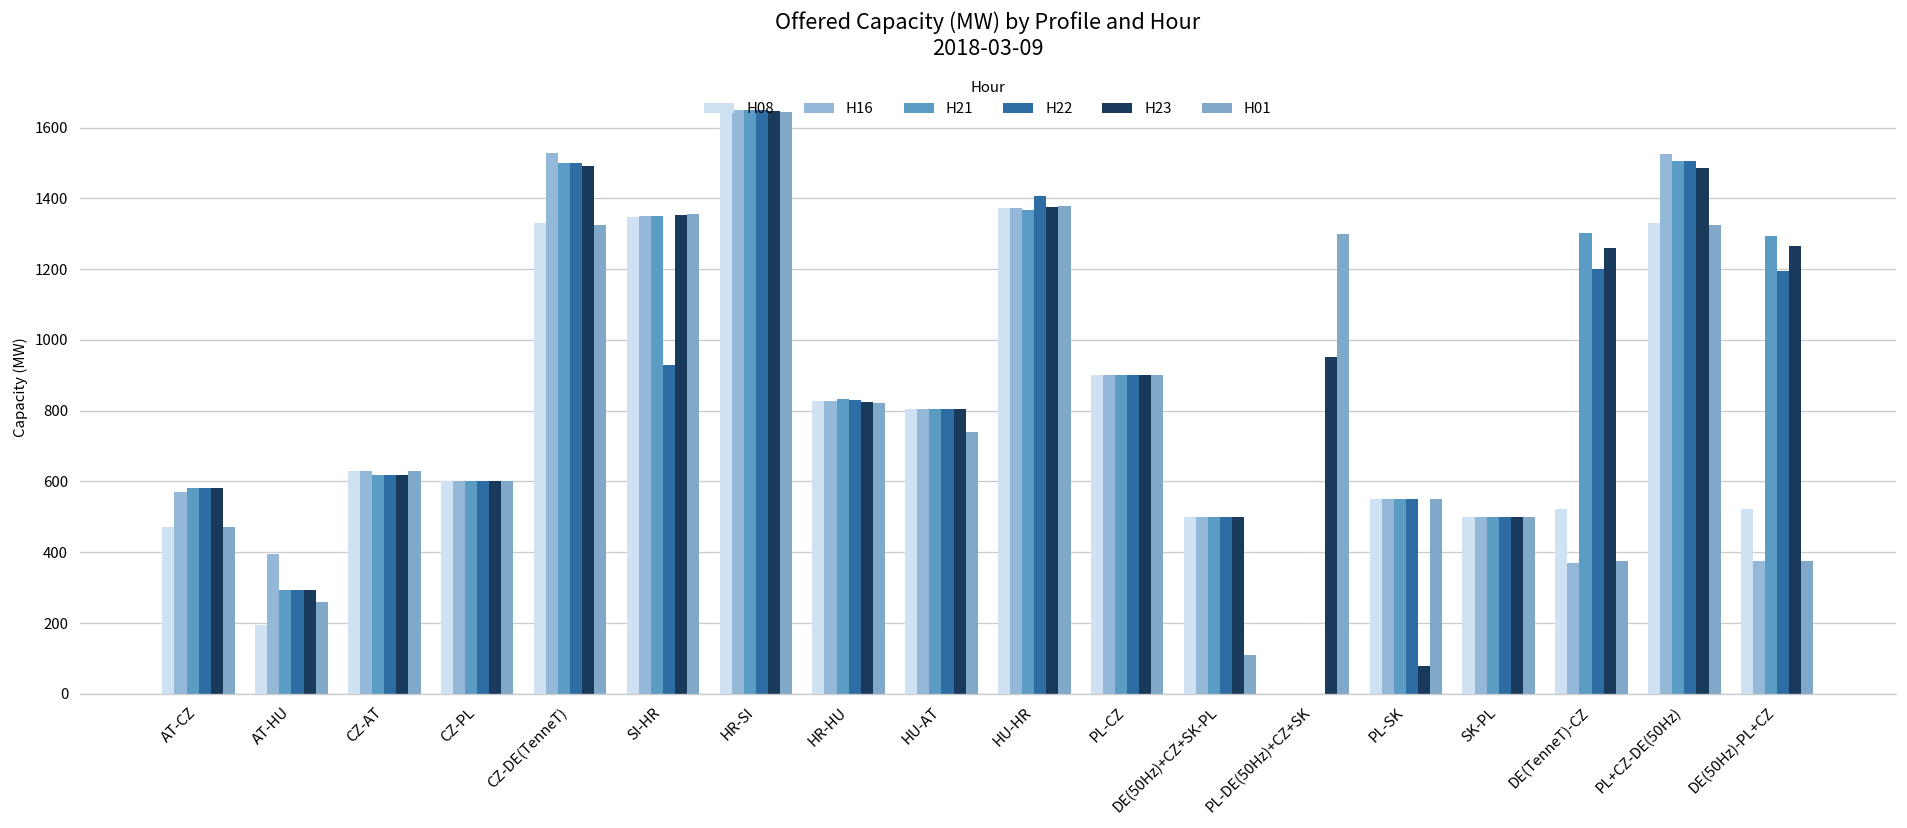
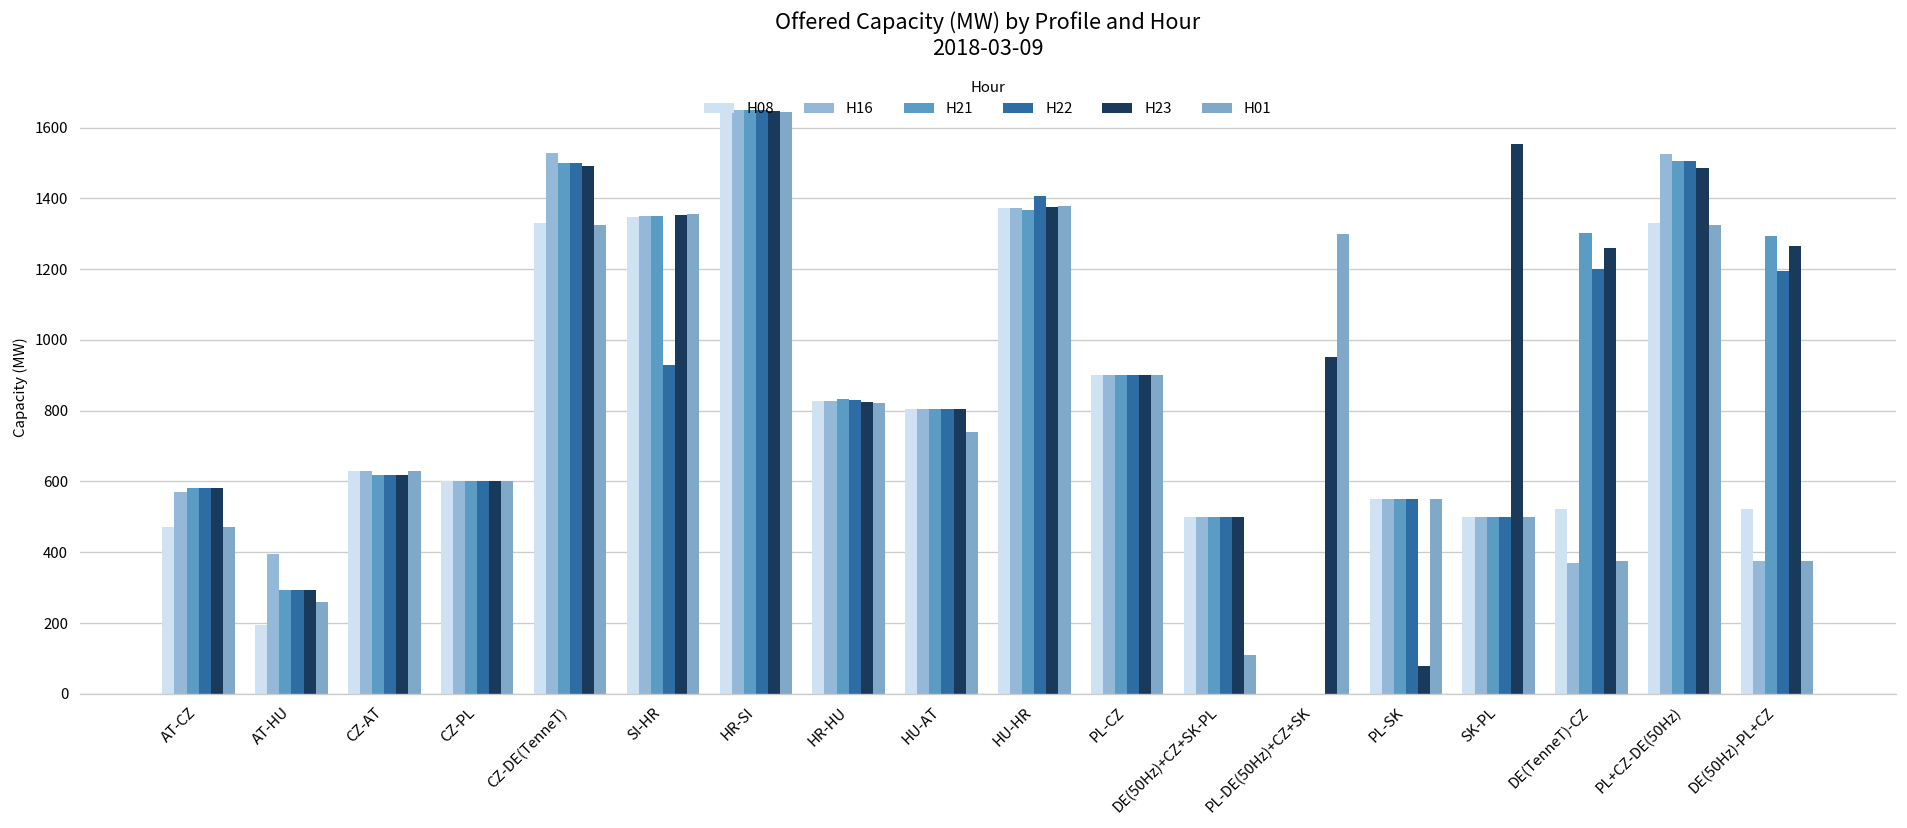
H23, SK-PL: 500 -> 1550
